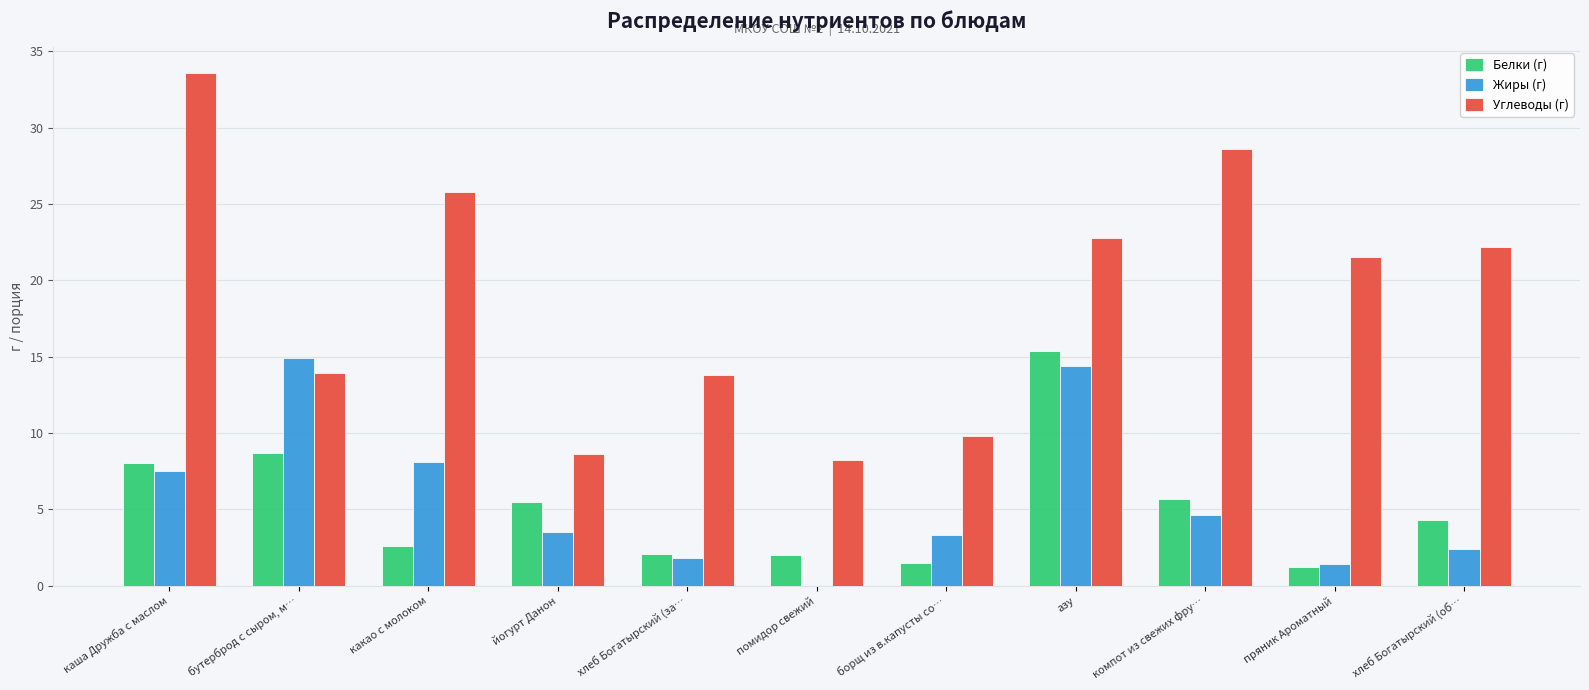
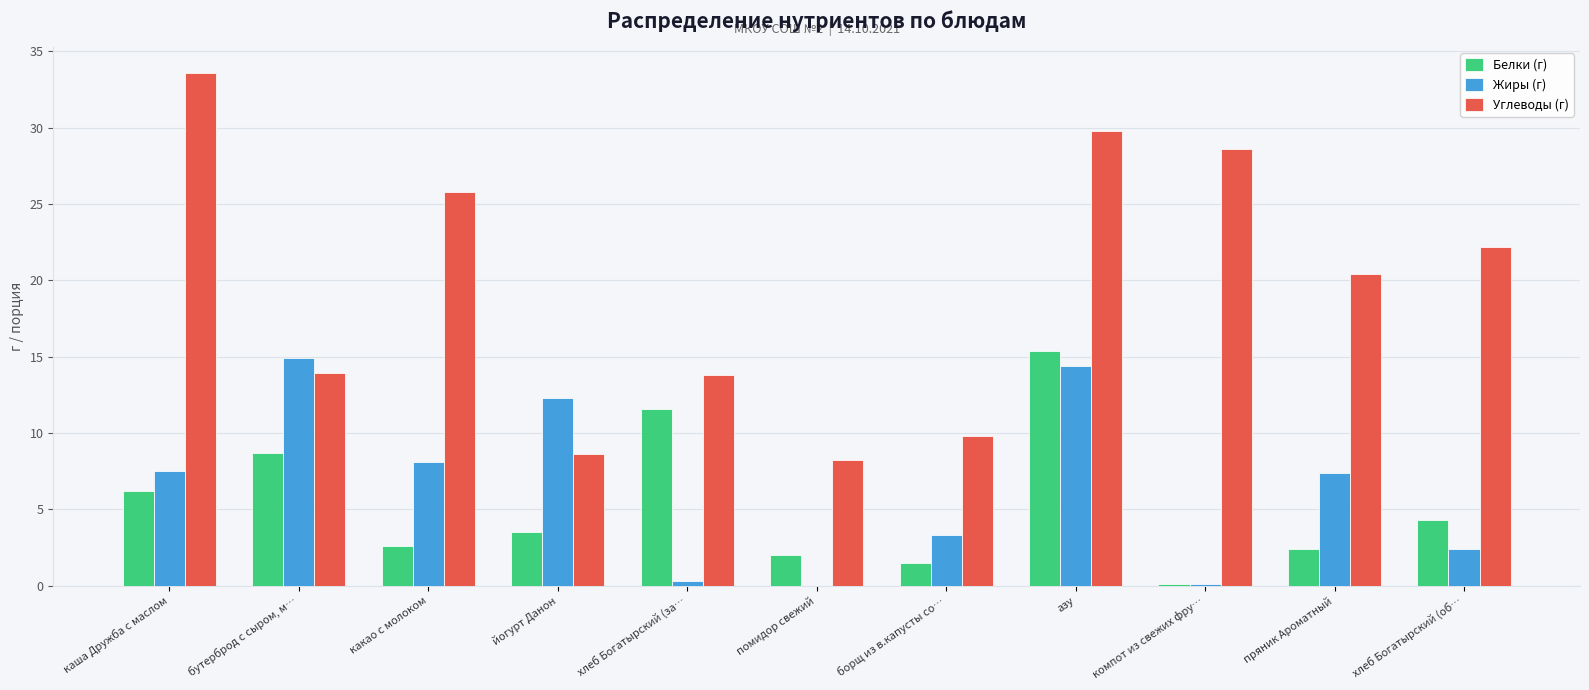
Белки (г), каша Дружба с маслом: 8.0 -> 6.2
Белки (г), йогурт Данон: 5.5 -> 3.5
Жиры (г), йогурт Данон: 3.5 -> 12.3
Белки (г), хлеб Богатырский (за…: 2.1 -> 11.6
Жиры (г), хлеб Богатырский (за…: 1.8 -> 0.3
Углеводы (г), азу: 22.8 -> 29.8
Белки (г), компот из свежих фру…: 5.7 -> 0.1
Жиры (г), компот из свежих фру…: 4.6 -> 0.1
Белки (г), пряник Ароматный: 1.2 -> 2.4
Жиры (г), пряник Ароматный: 1.4 -> 7.4
Углеводы (г), пряник Ароматный: 21.5 -> 20.4
